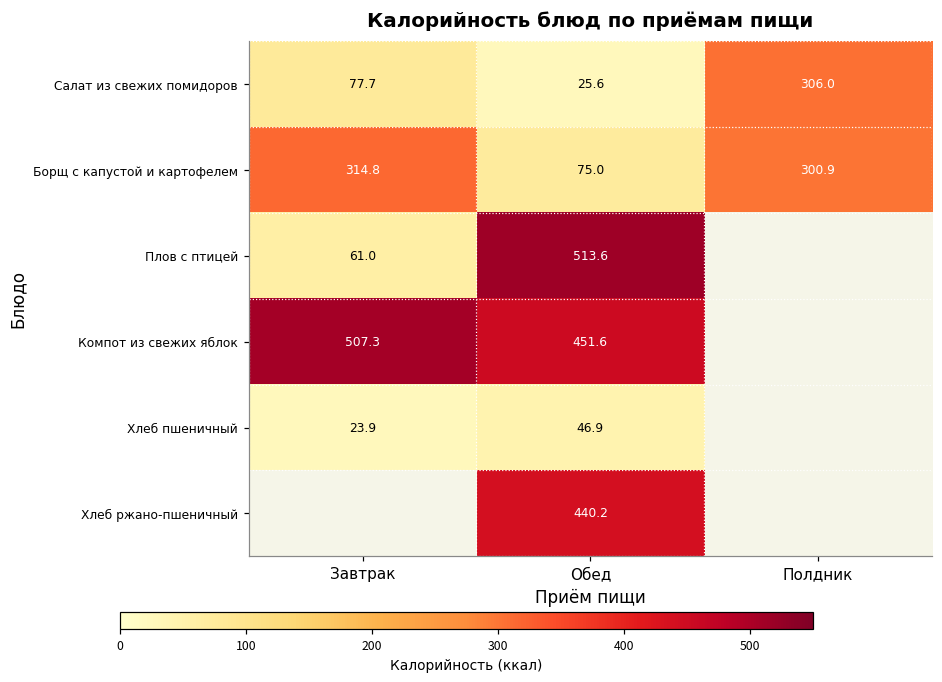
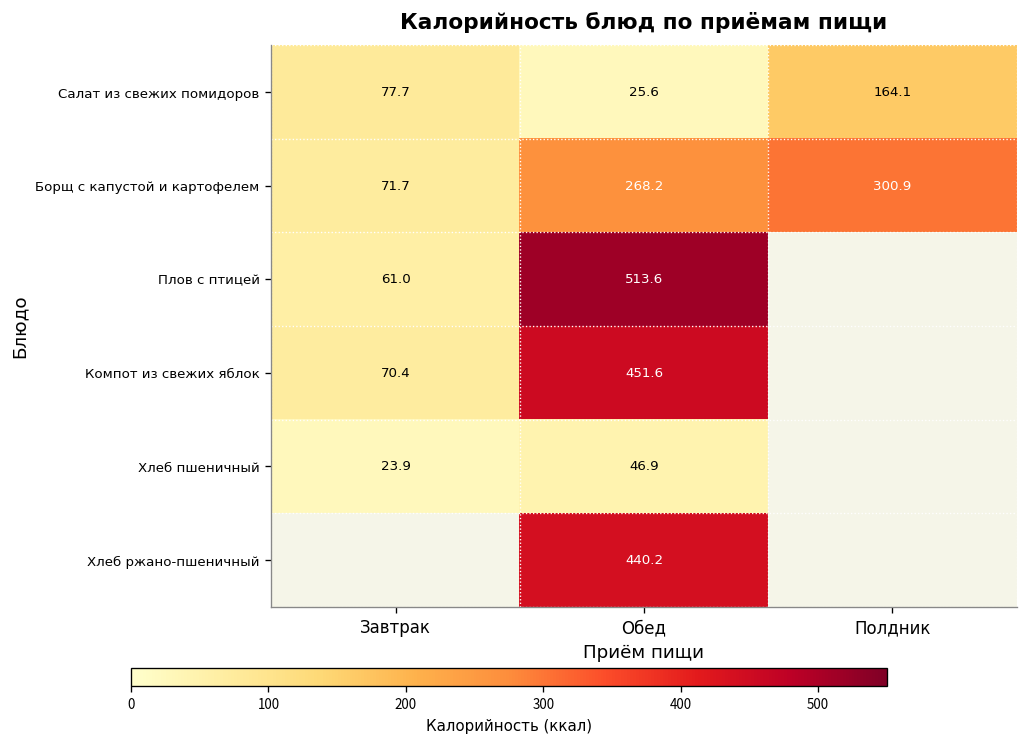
Салат из свежих помидоров, Полдник: 306.0 -> 164.1
Борщ с капустой и картофелем, Завтрак: 314.8 -> 71.7
Борщ с капустой и картофелем, Обед: 75.0 -> 268.2
Компот из свежих яблок, Завтрак: 507.3 -> 70.4
